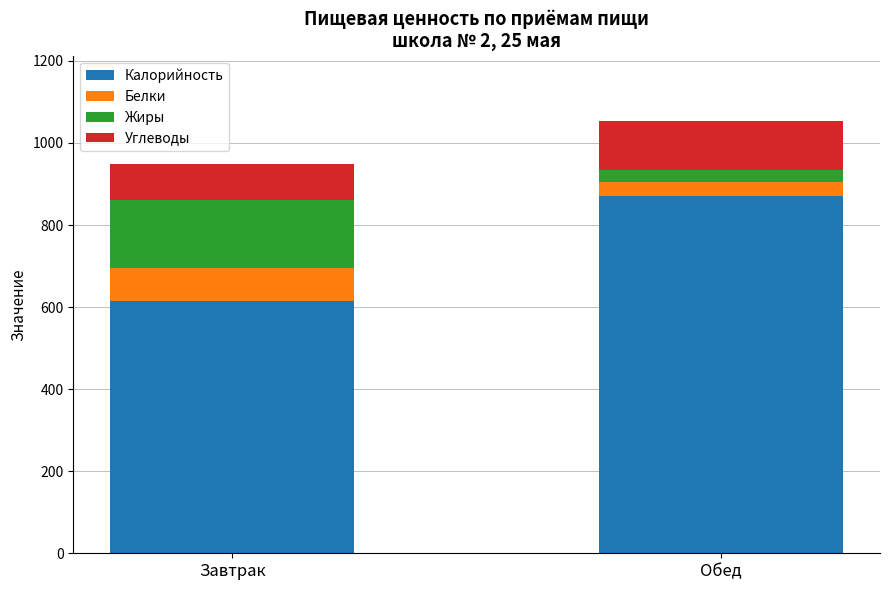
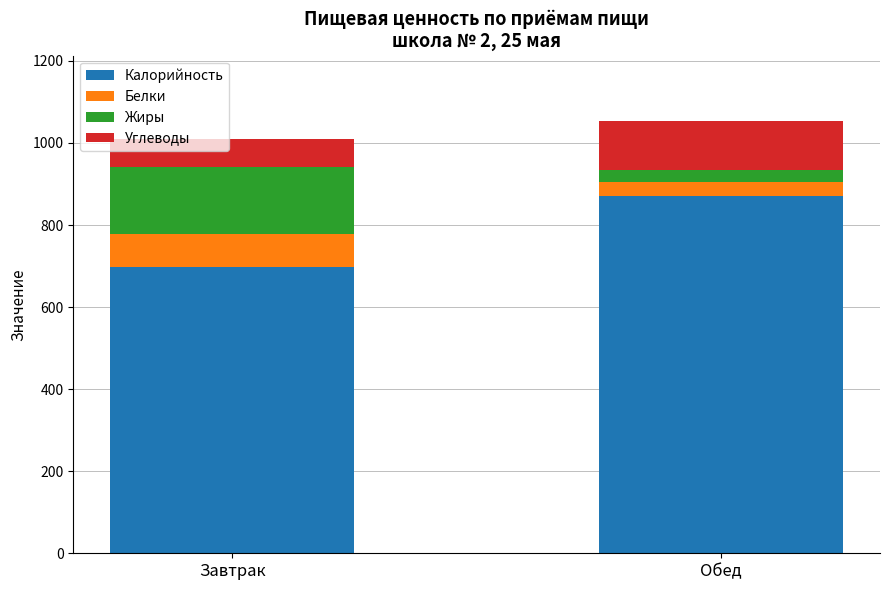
Калорийность, Завтрак: 620 -> 700
Углеводы, Завтрак: 90 -> 70
